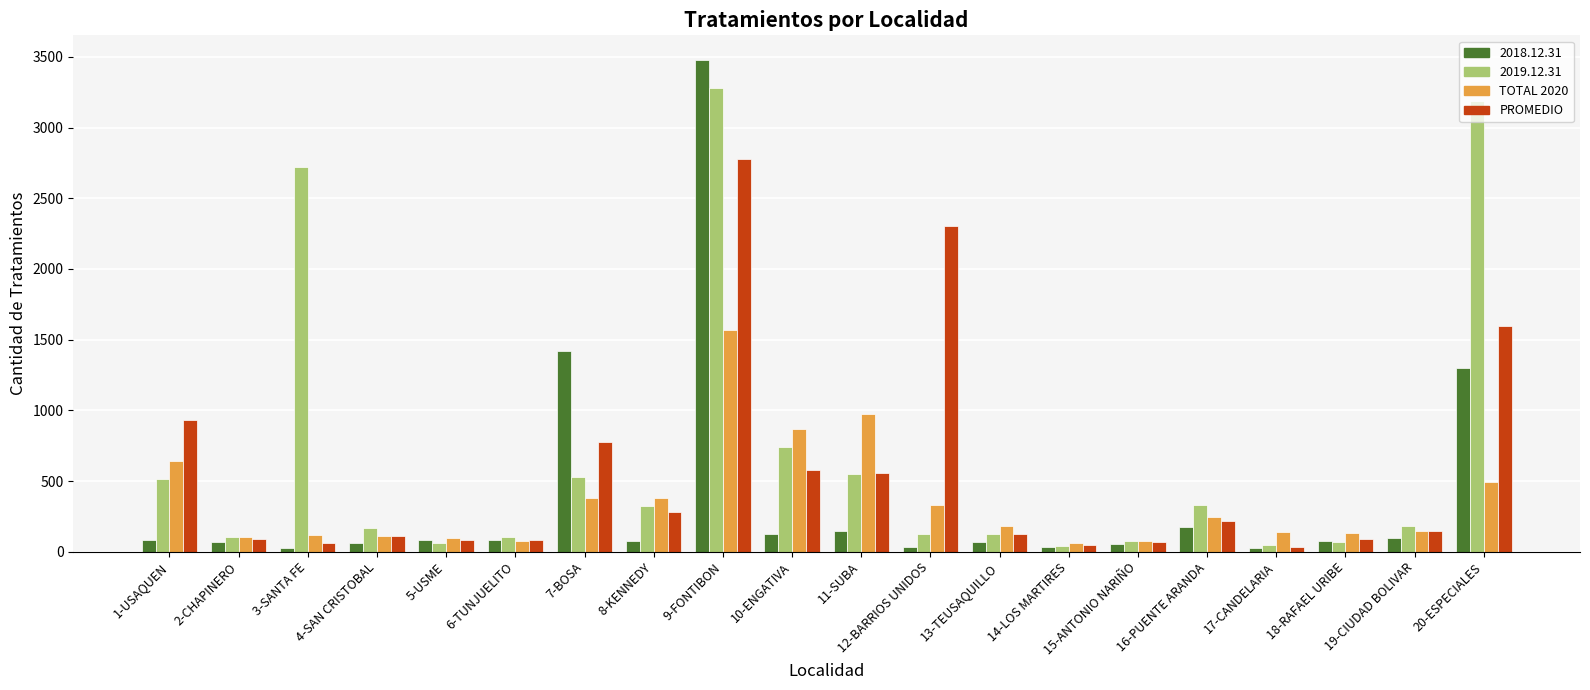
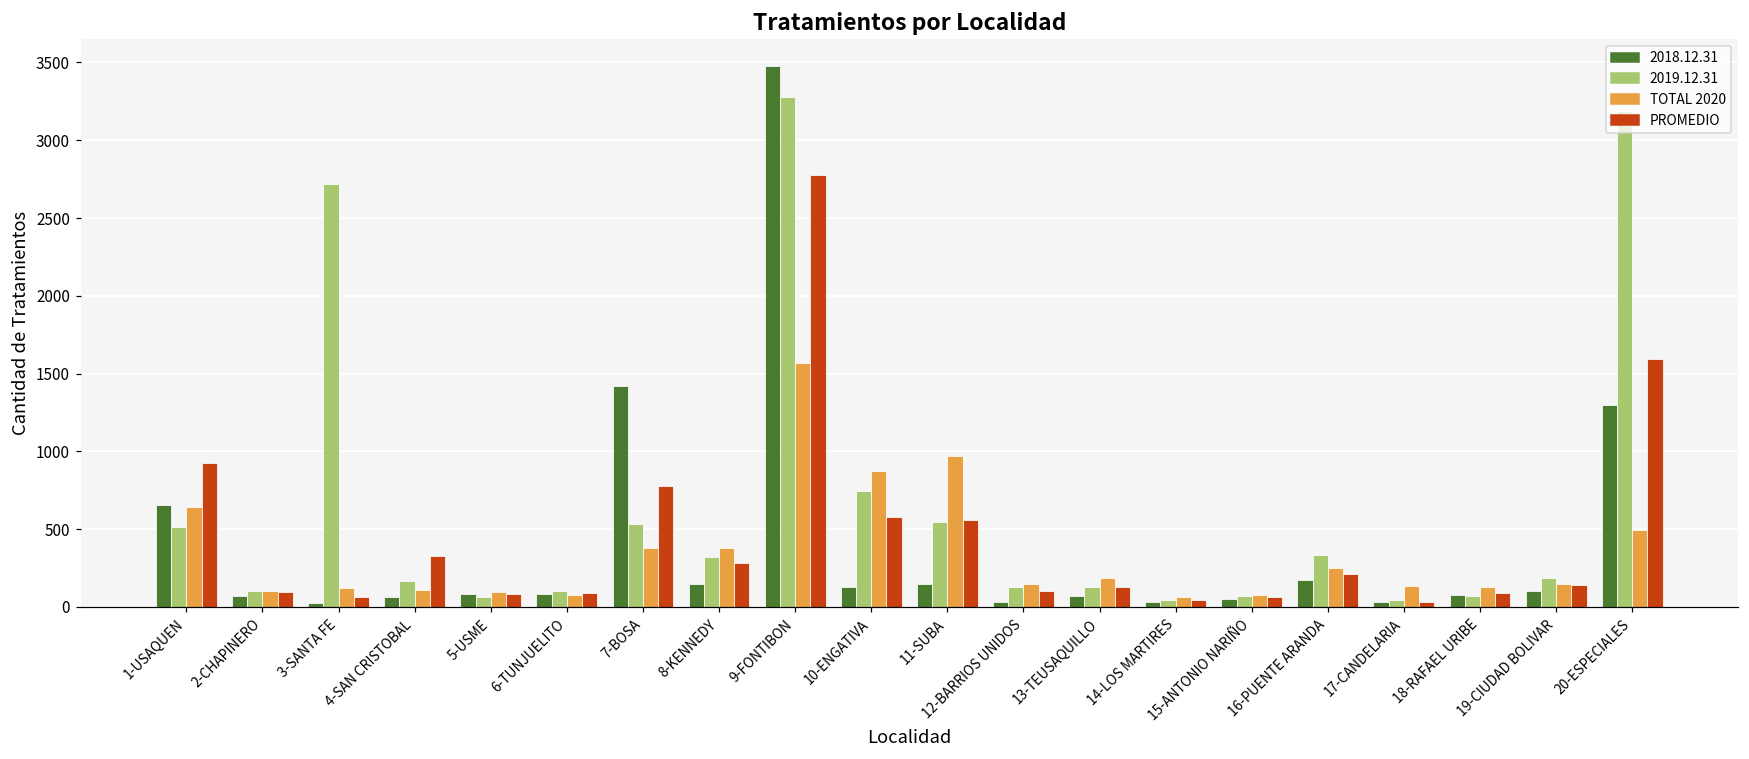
2018.12.31, 1-USAQUEN: 80 -> 650
PROMEDIO, 4-SAN CRISTOBAL: 110 -> 330
2018.12.31, 8-KENNEDY: 80 -> 150
TOTAL 2020, 12-BARRIOS UNIDOS: 330 -> 150
PROMEDIO, 12-BARRIOS UNIDOS: 2300 -> 100
